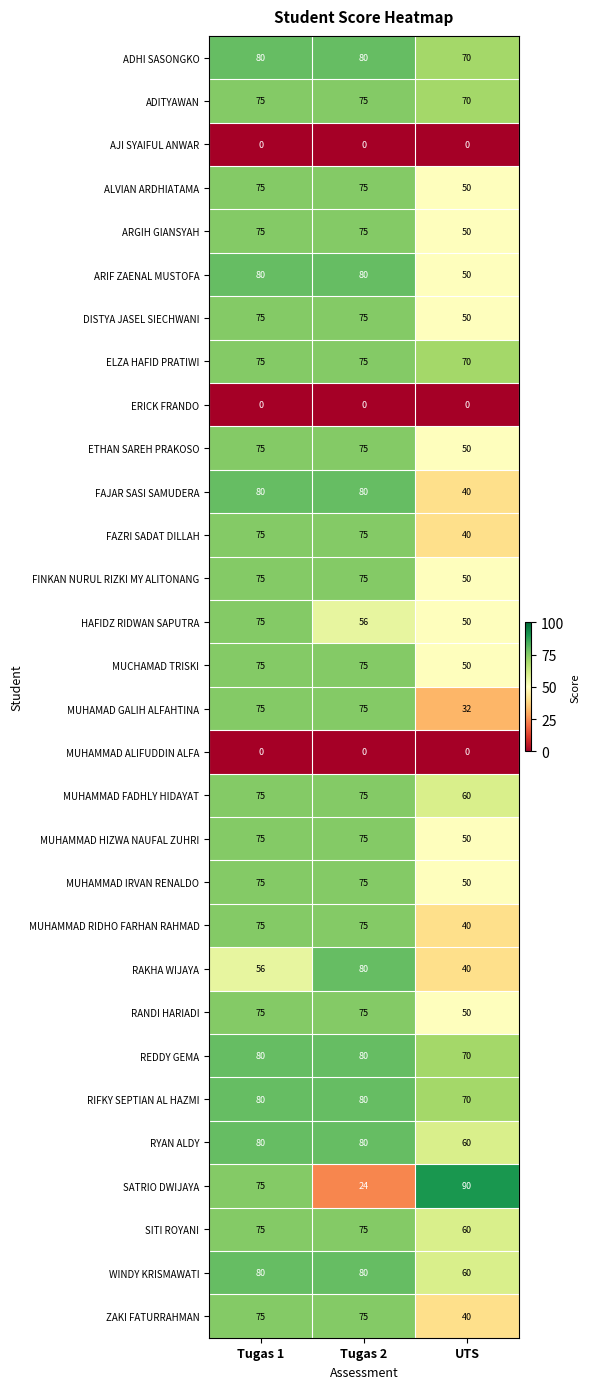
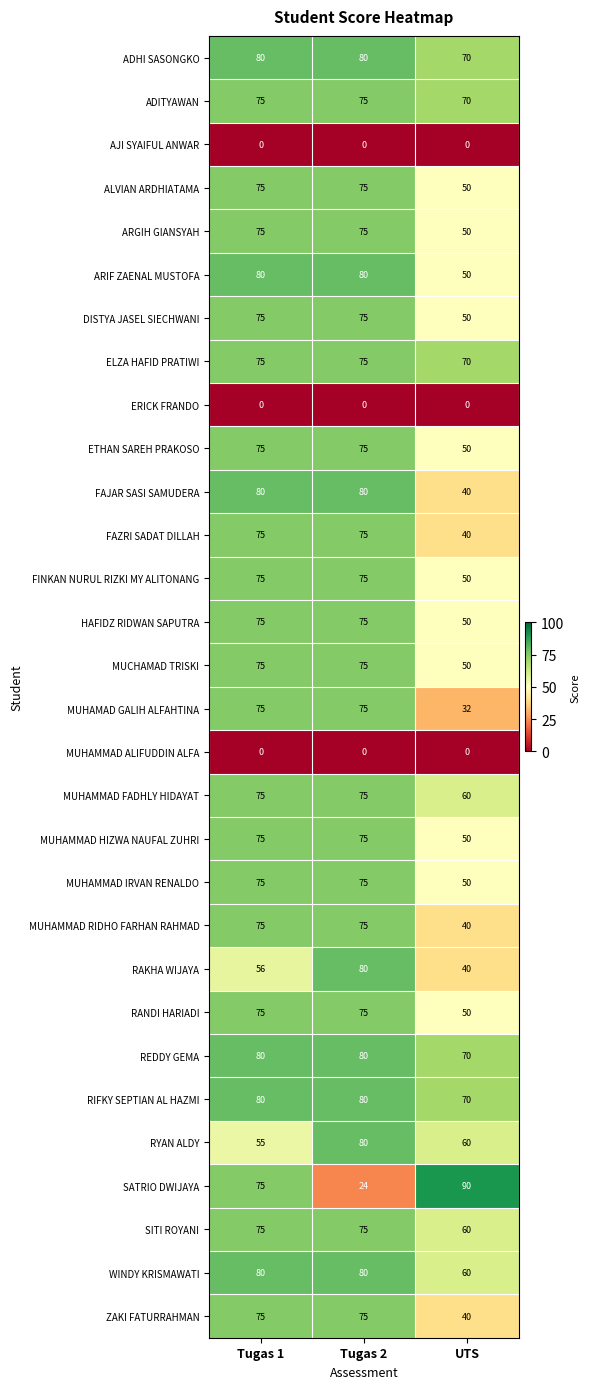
HAFIDZ RIDWAN SAPUTRA, Tugas 2: 56 -> 75
RYAN ALDY, Tugas 1: 80 -> 55
